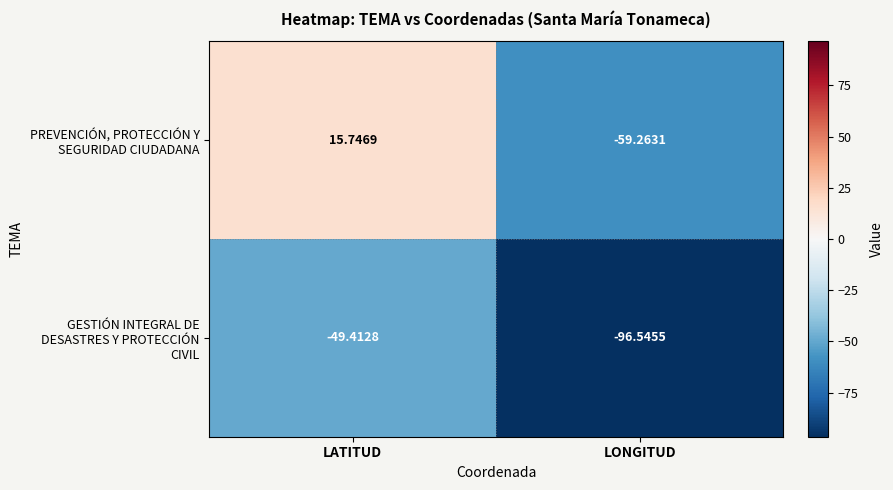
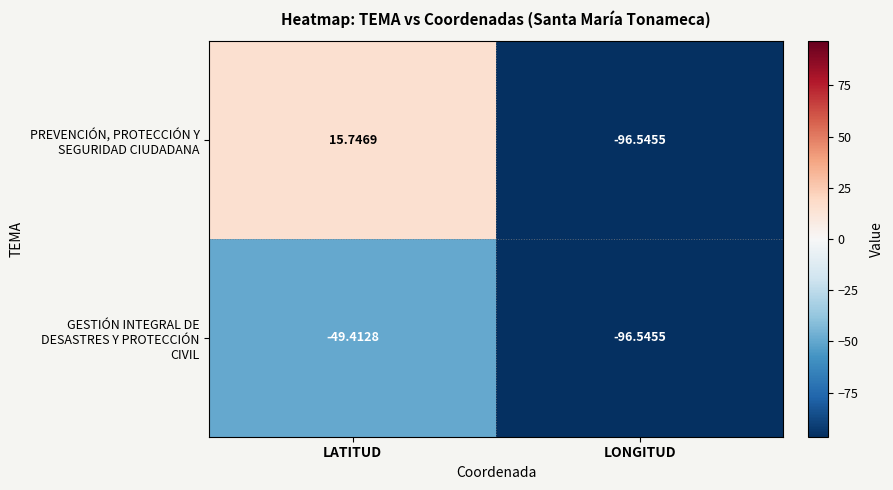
PREVENCIÓN, PROTECCIÓN Y SEGURIDAD CIUDADANA, LONGITUD: -59.2631 -> -96.5455
